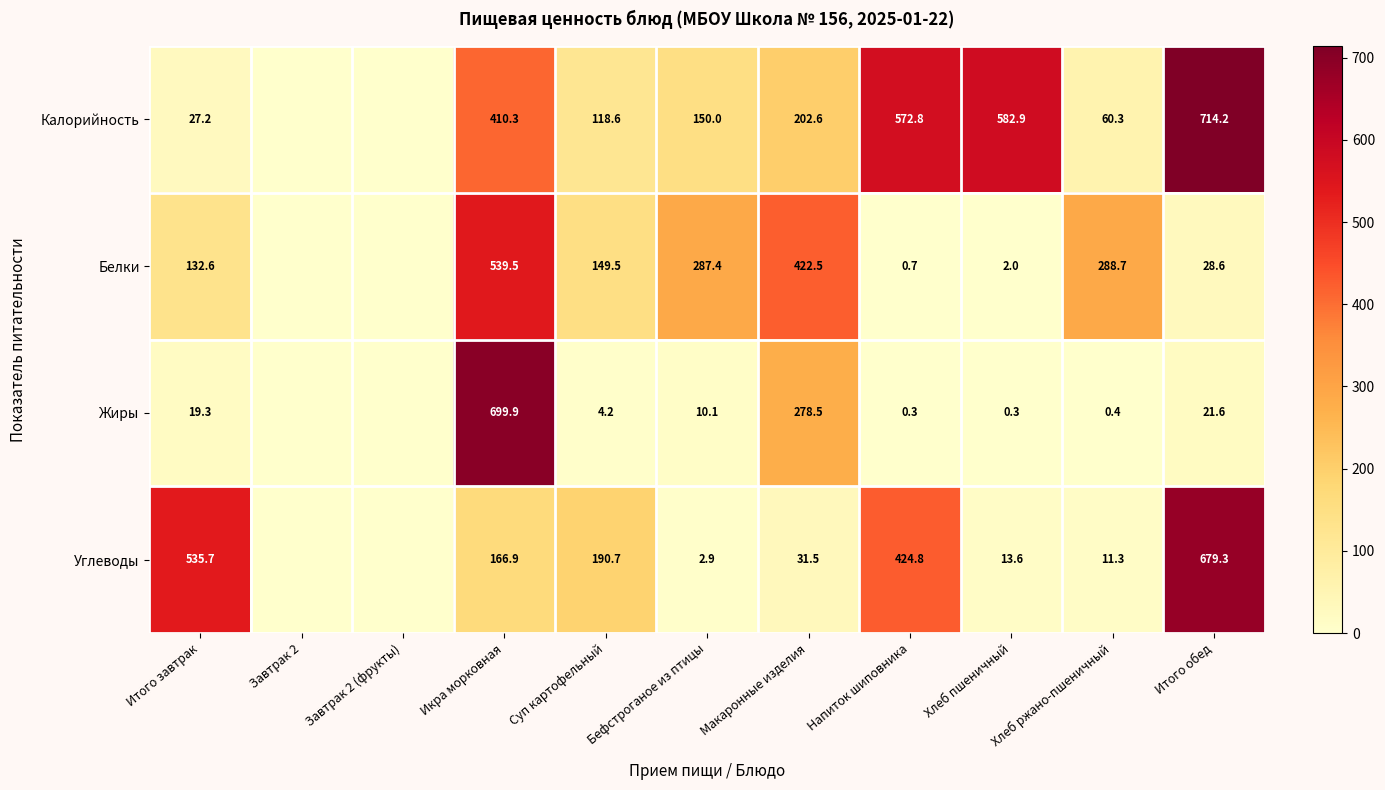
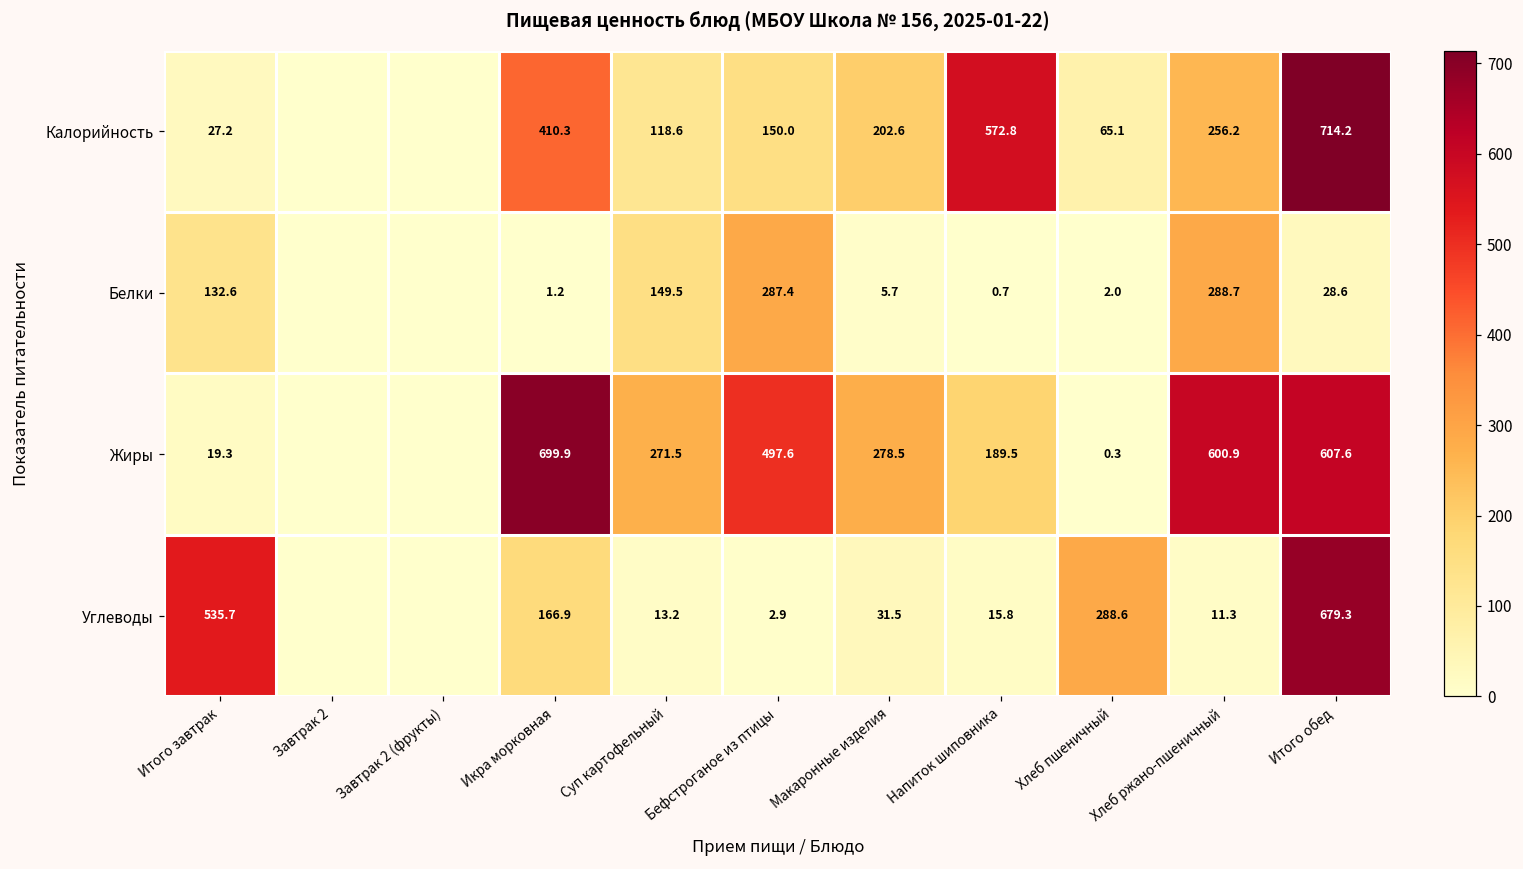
Калорийность, Хлеб пшеничный: 582.9 -> 65.1
Калорийность, Хлеб ржано-пшеничный: 60.3 -> 256.2
Белки, Икра морковная: 539.5 -> 1.2
Белки, Макаронные изделия: 422.5 -> 5.7
Жиры, Суп картофельный: 4.2 -> 271.5
Жиры, Бефстроганое из птицы: 10.1 -> 497.6
Жиры, Напиток шиповника: 0.3 -> 189.5
Жиры, Хлеб ржано-пшеничный: 0.4 -> 600.9
Жиры, Итого обед: 21.6 -> 607.6
Углеводы, Суп картофельный: 190.7 -> 13.2
Углеводы, Напиток шиповника: 424.8 -> 15.8
Углеводы, Хлеб пшеничный: 13.6 -> 288.6
